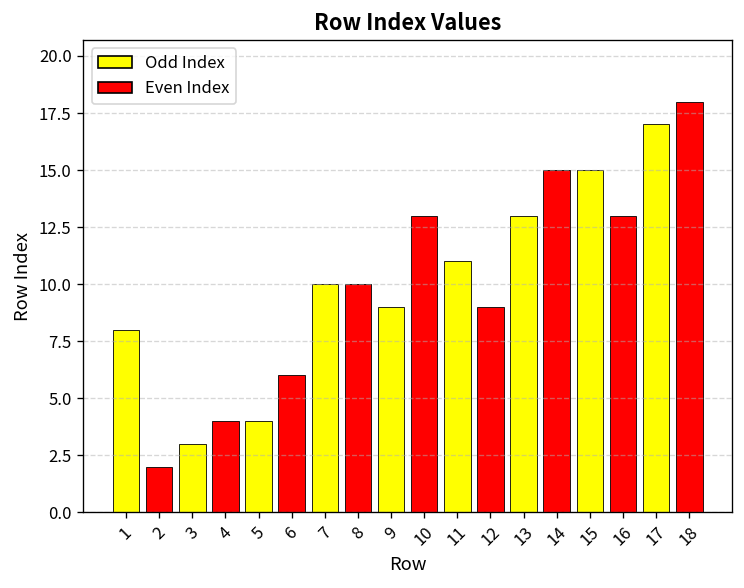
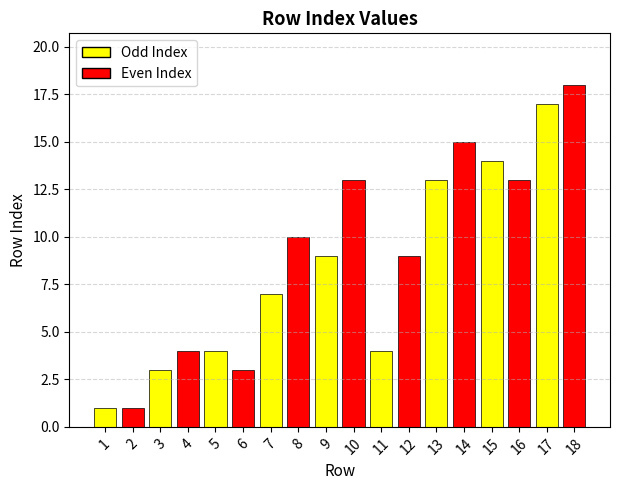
1: 8 -> 1
2: 2 -> 1
6: 6 -> 3
7: 10 -> 7
11: 11 -> 4
15: 15 -> 14
